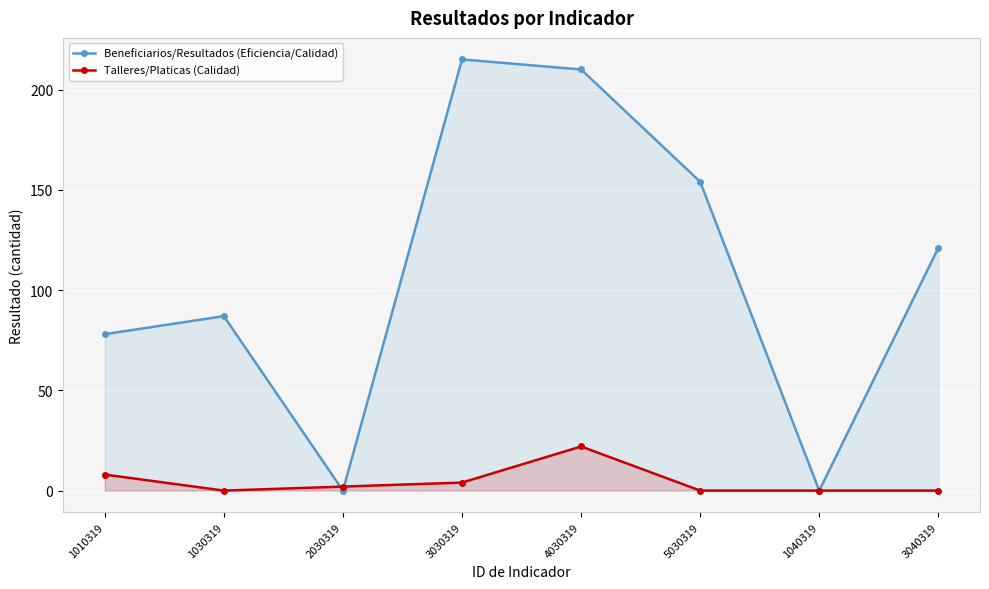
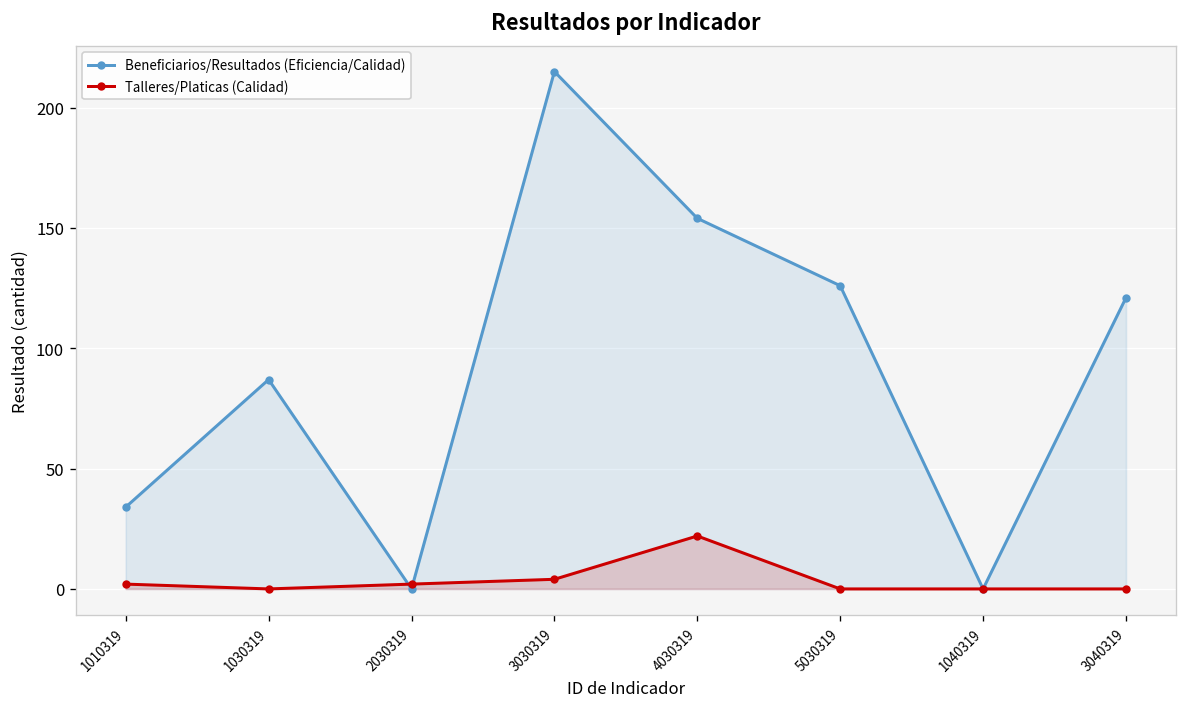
Beneficiarios/Resultados (Eficiencia/Calidad), 1010319: 78 -> 34
Talleres/Platicas (Calidad), 1010319: 8 -> 2
Beneficiarios/Resultados (Eficiencia/Calidad), 4030319: 210 -> 154
Beneficiarios/Resultados (Eficiencia/Calidad), 5030319: 154 -> 126
